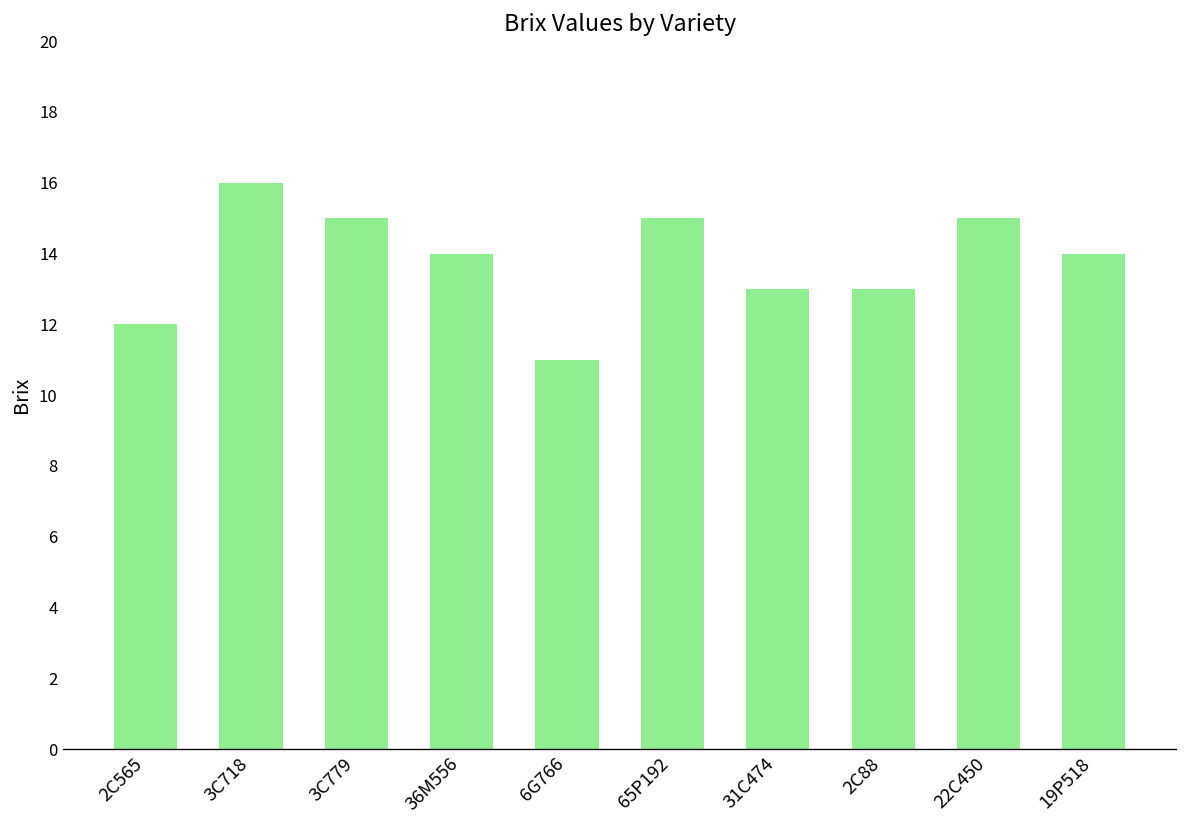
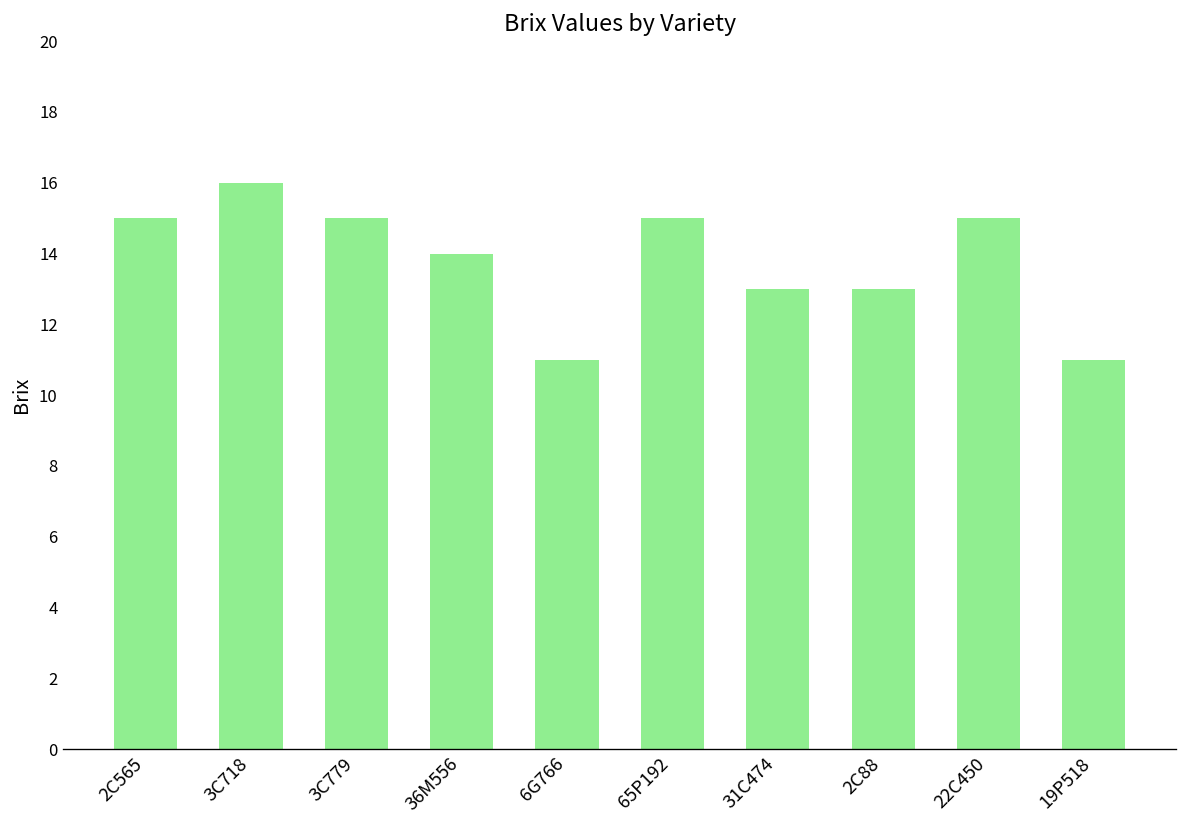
2C565: 12 -> 15
19P518: 14 -> 11
